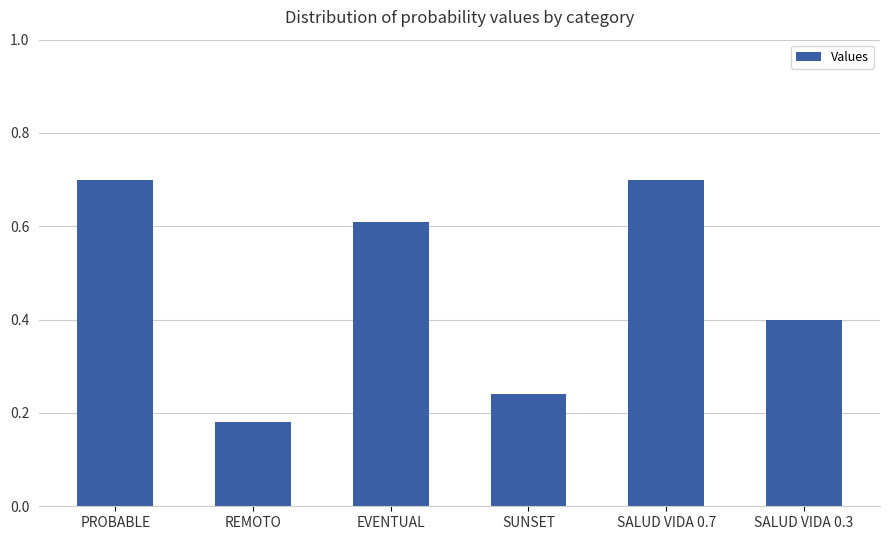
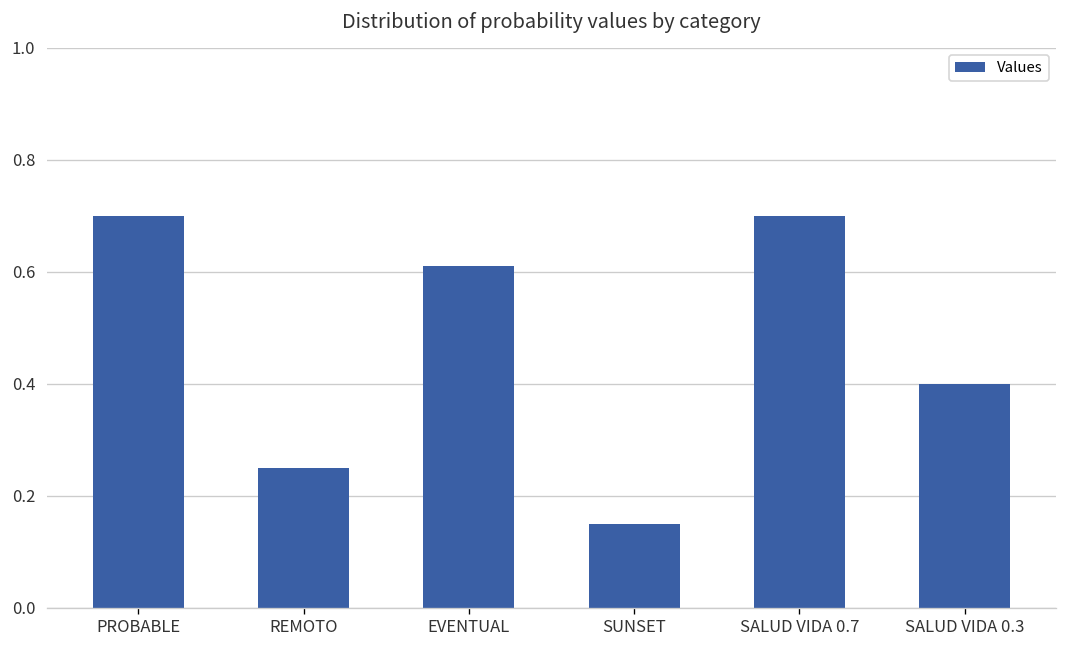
REMOTO: 0.18 -> 0.25
SUNSET: 0.24 -> 0.15
